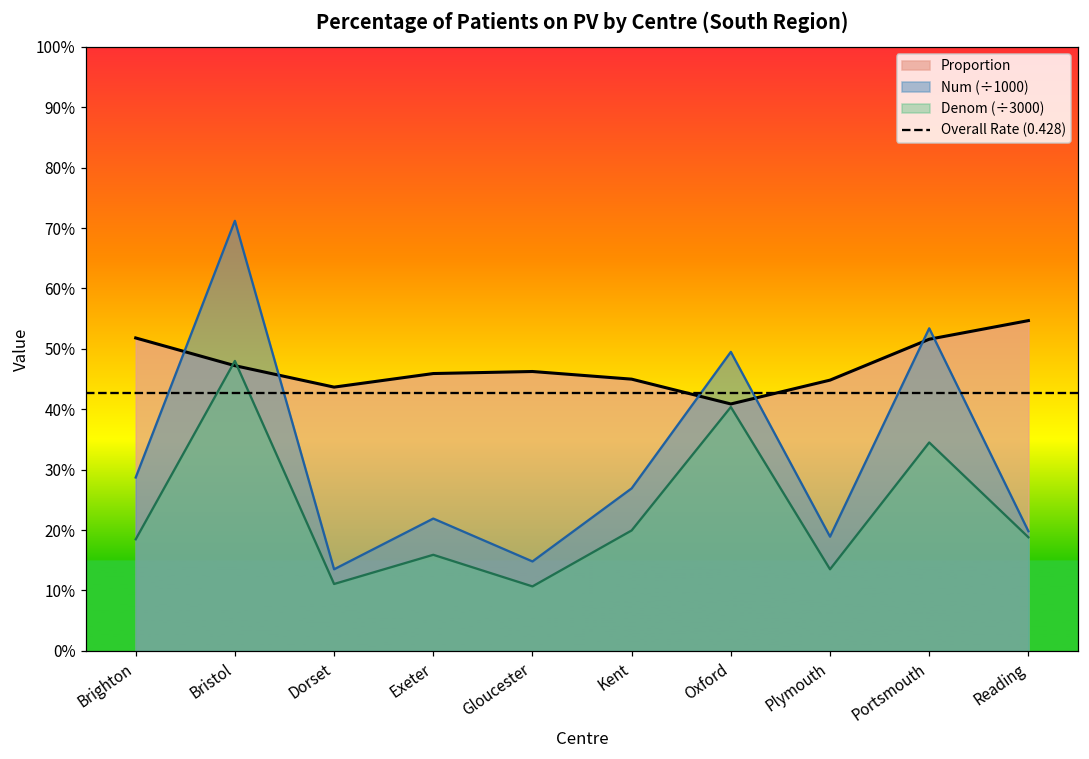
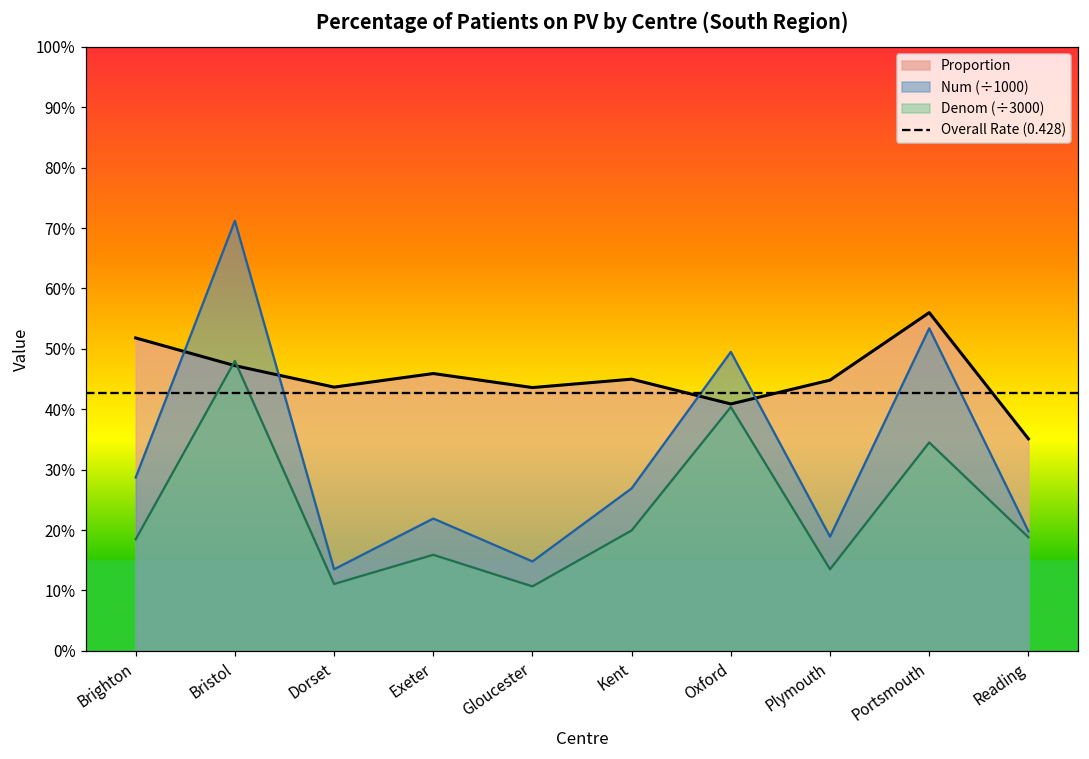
Proportion, Gloucester: 46% -> 44%
Proportion, Portsmouth: 52% -> 56%
Proportion, Reading: 55% -> 35%
